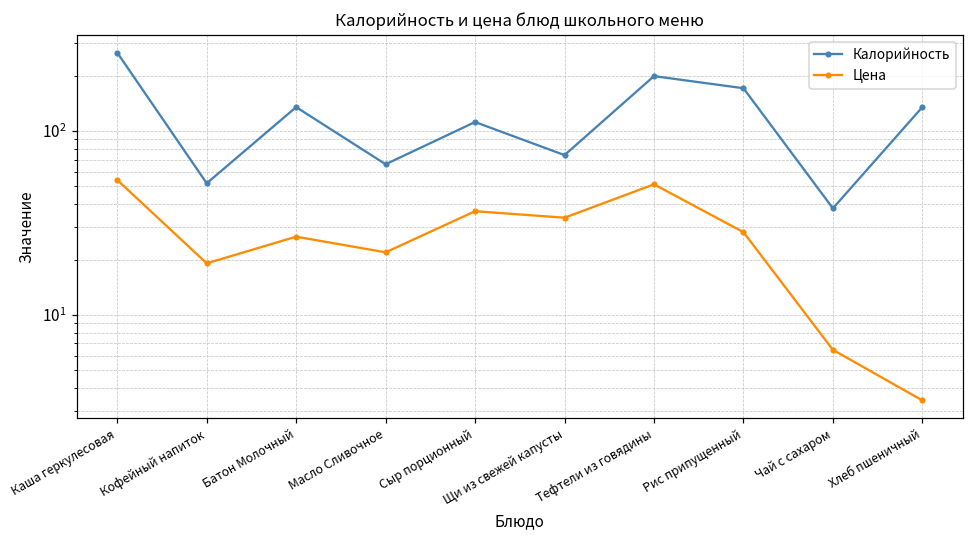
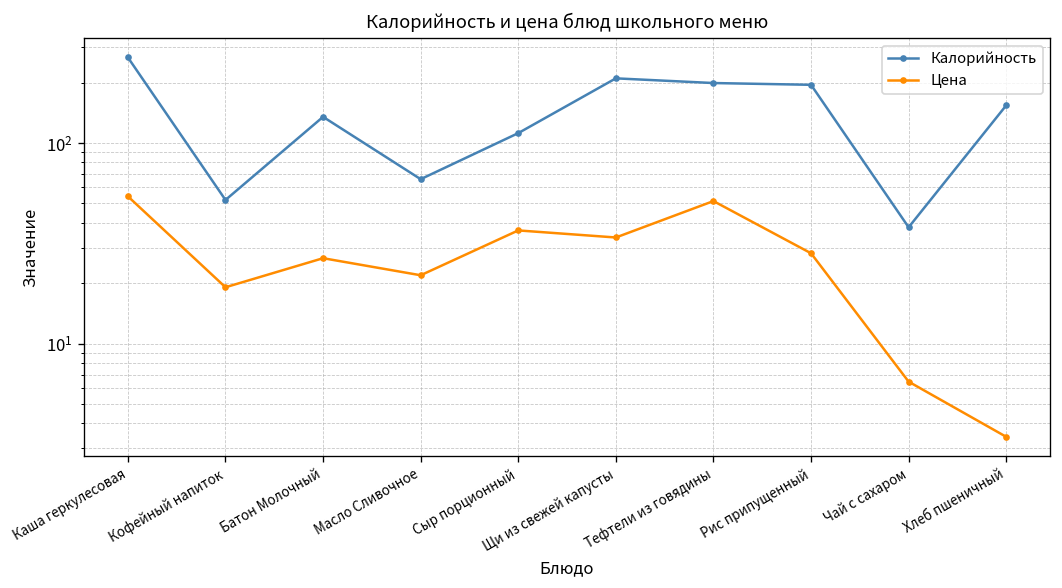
Калорийность, Щи из свежей капусты: 70 -> 210
Калорийность, Рис припущенный: 170 -> 200
Калорийность, Хлеб пшеничный: 140 -> 150
